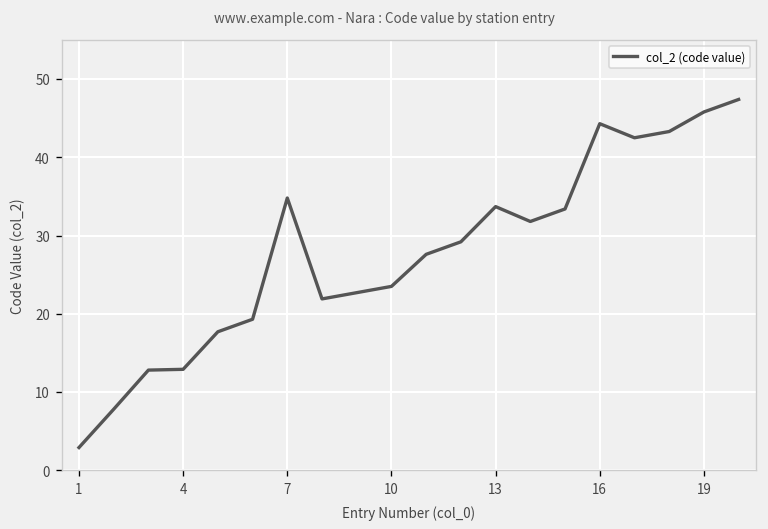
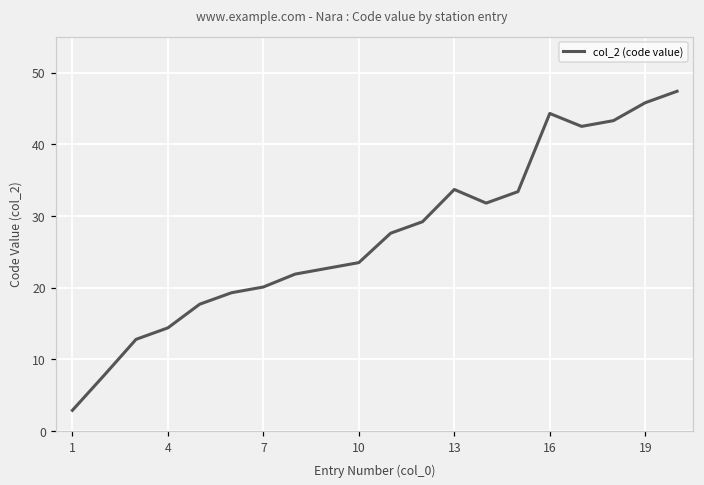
4: 13 -> 14
7: 35 -> 20
